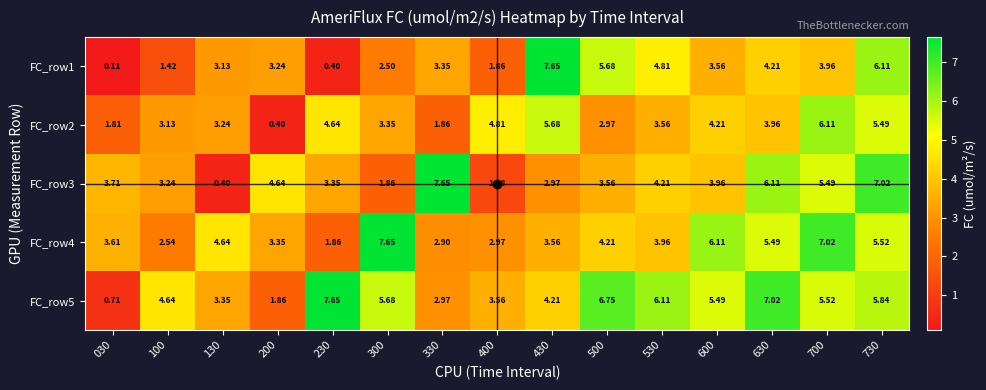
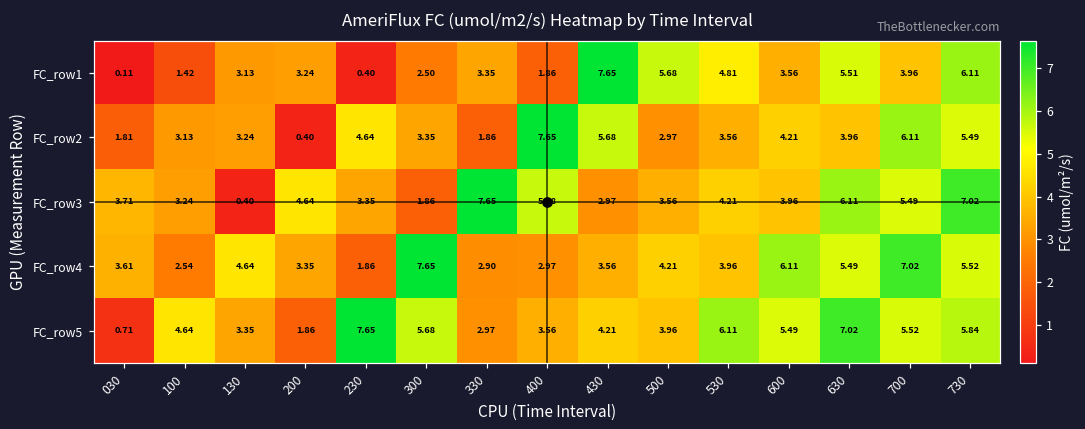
FC_row1, 630: 4.21 -> 5.51
FC_row2, 400: 4.81 -> 7.65
FC_row3, 400: 1.28 -> 5.68
FC_row5, 500: 6.75 -> 3.96
